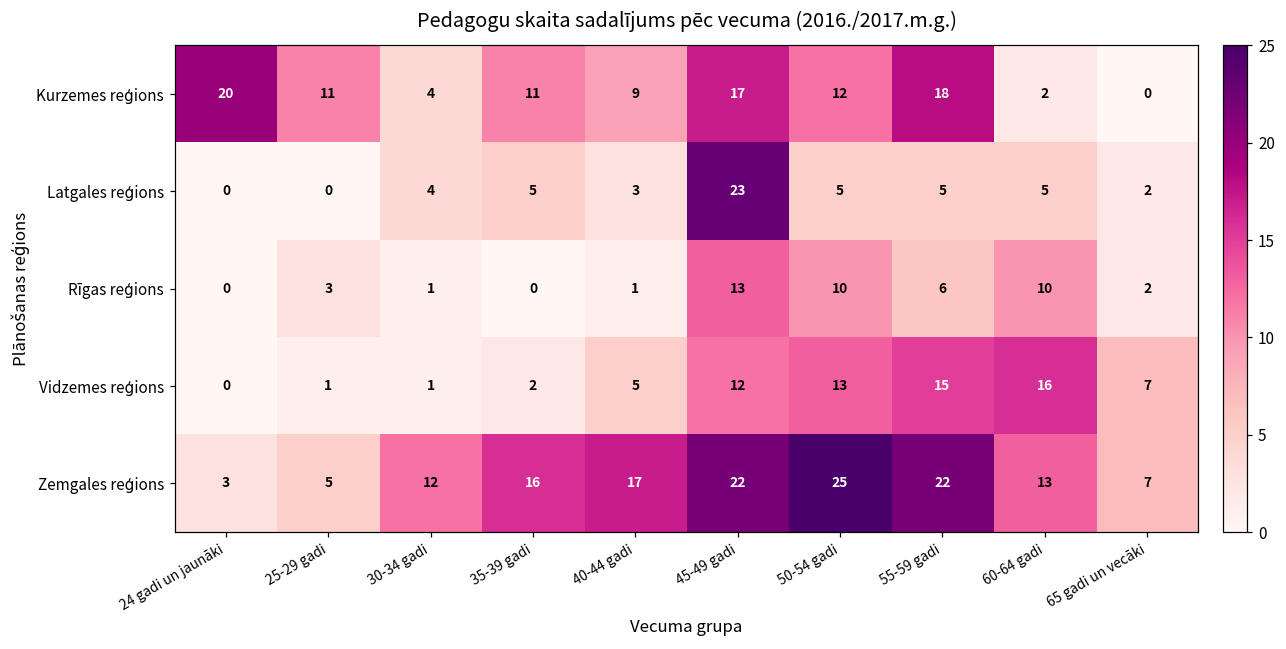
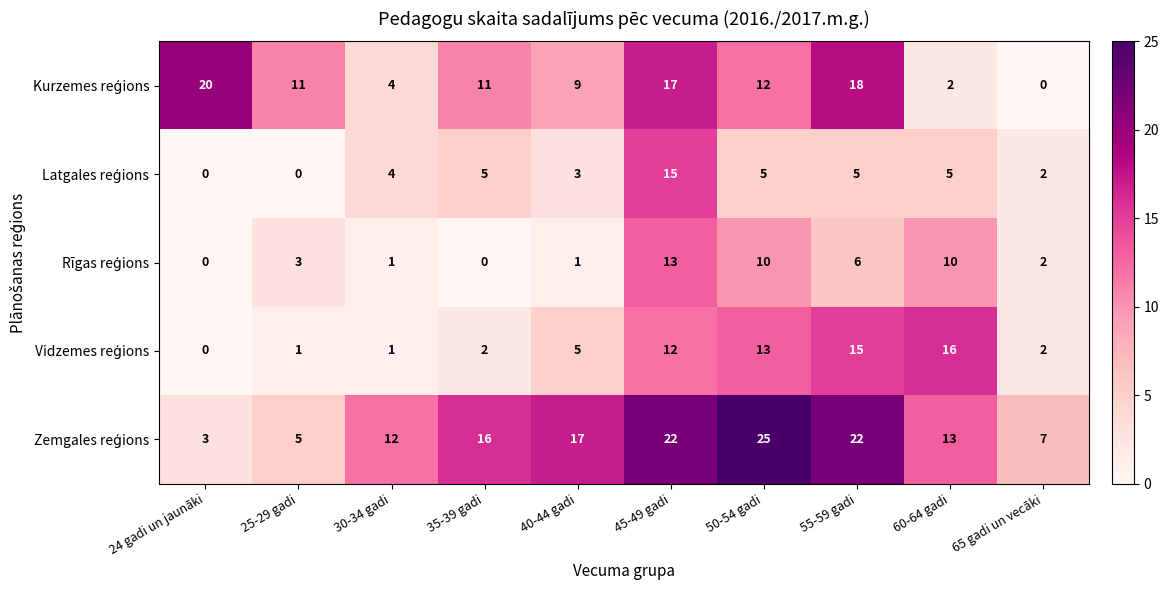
Latgales reģions, 45-49 gadi: 23 -> 15
Vidzemes reģions, 65 gadi un vecāki: 7 -> 2
